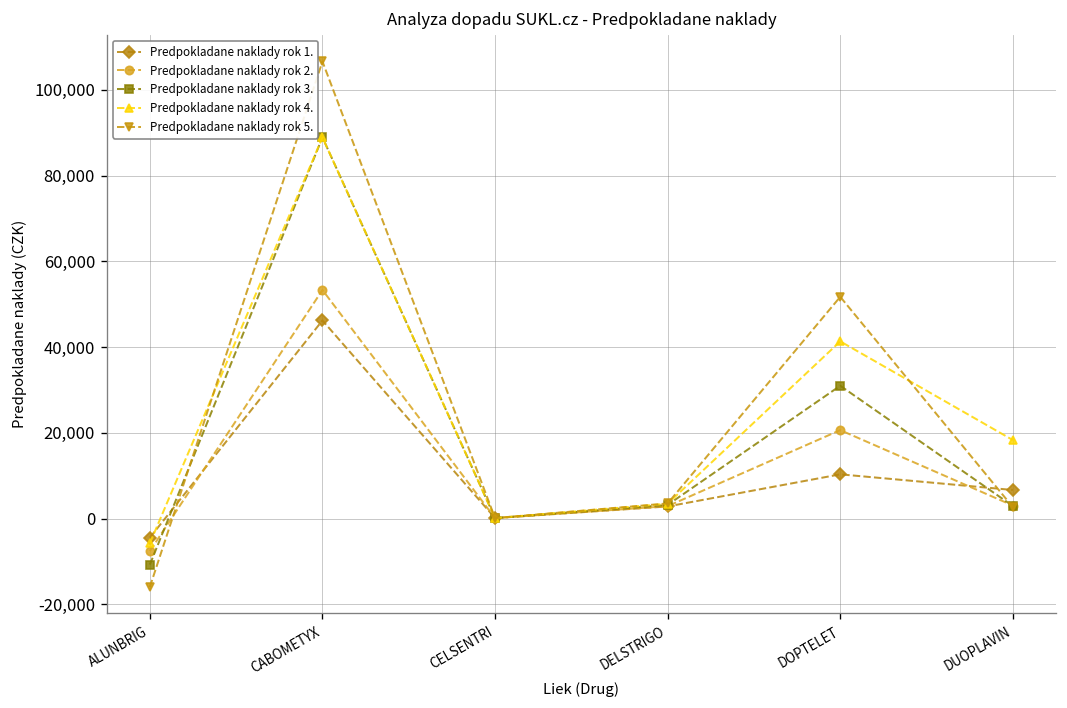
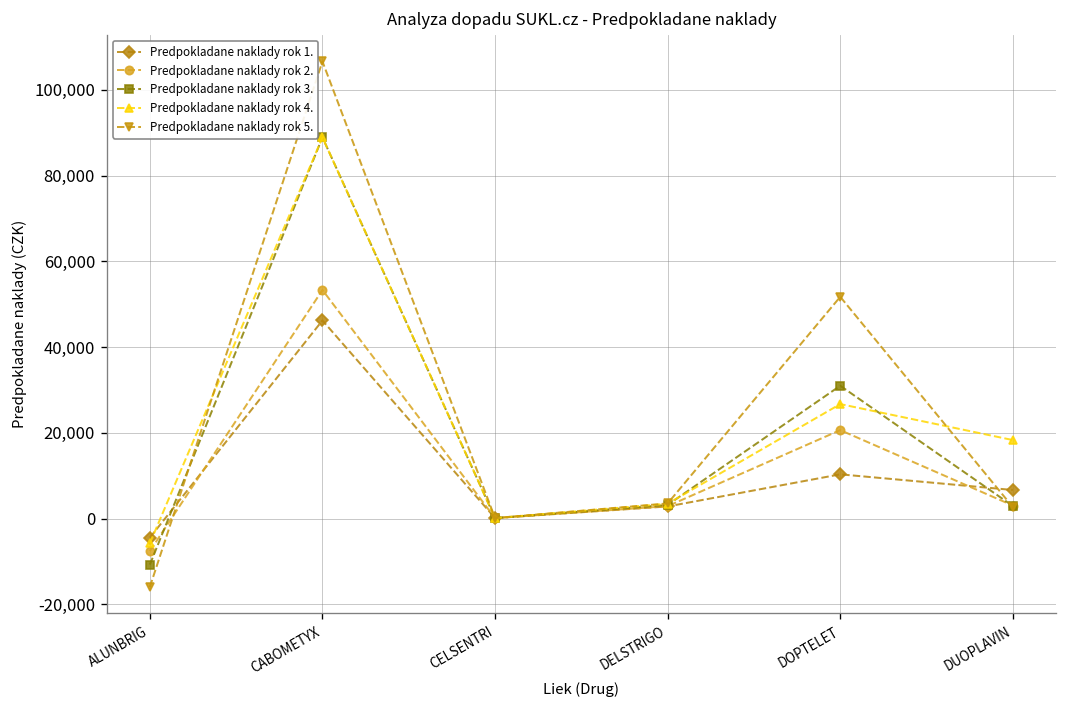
Predpokladane naklady rok 4., DOPTELET: 41,000 -> 27,000
